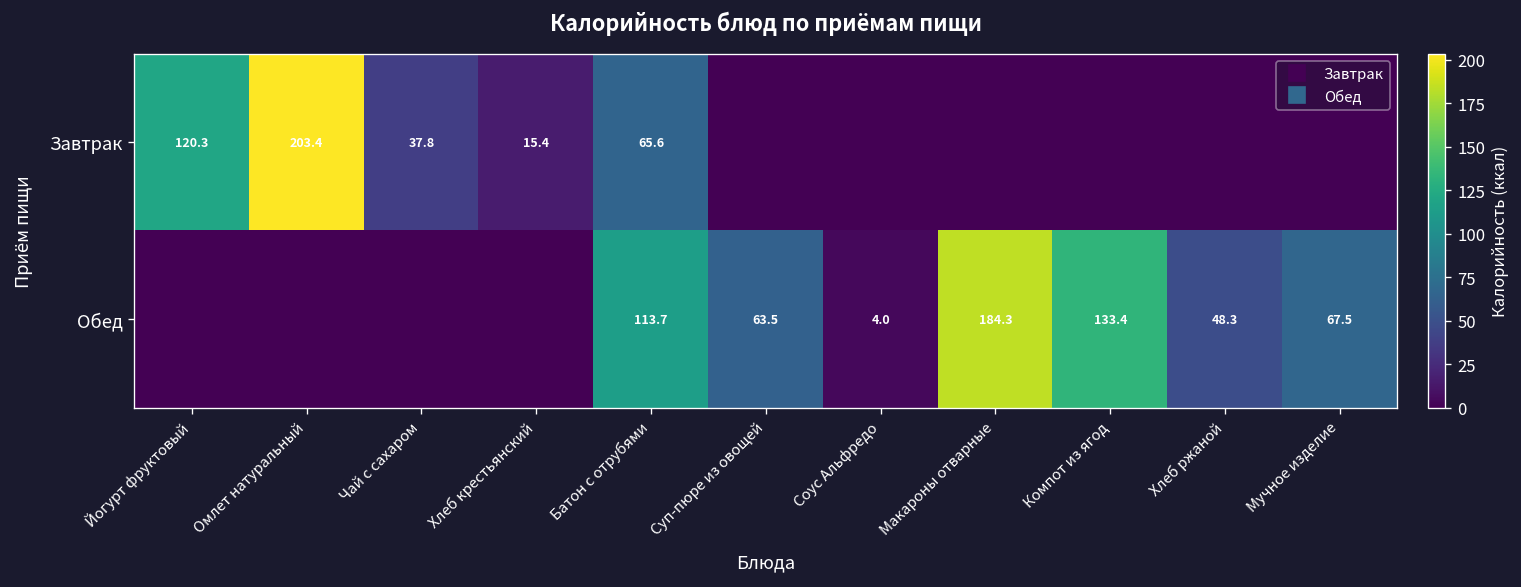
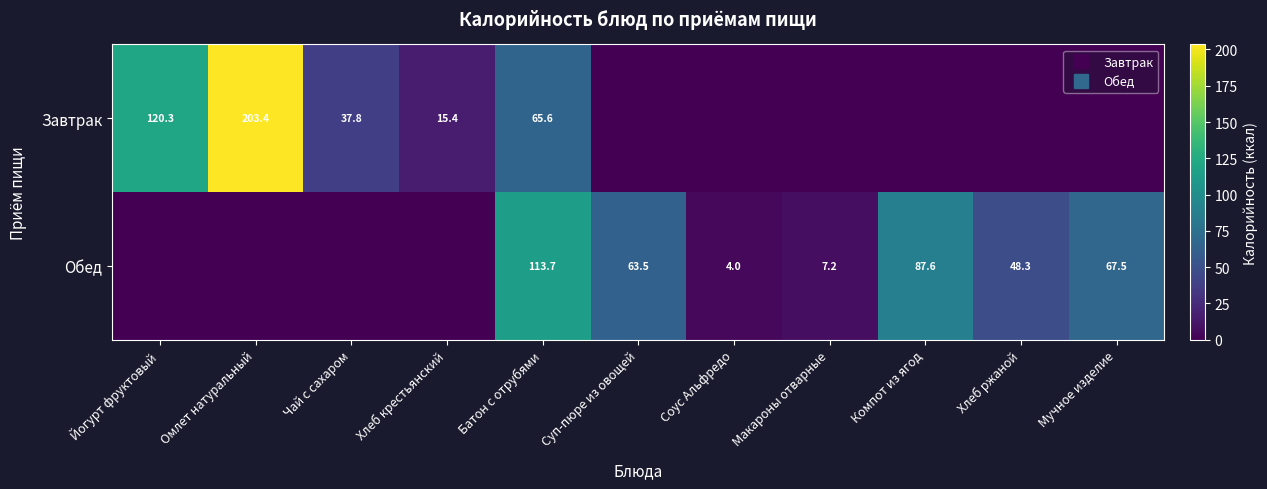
Обед, Макароны отварные: 184.3 -> 7.2
Обед, Компот из ягод: 133.4 -> 87.6
